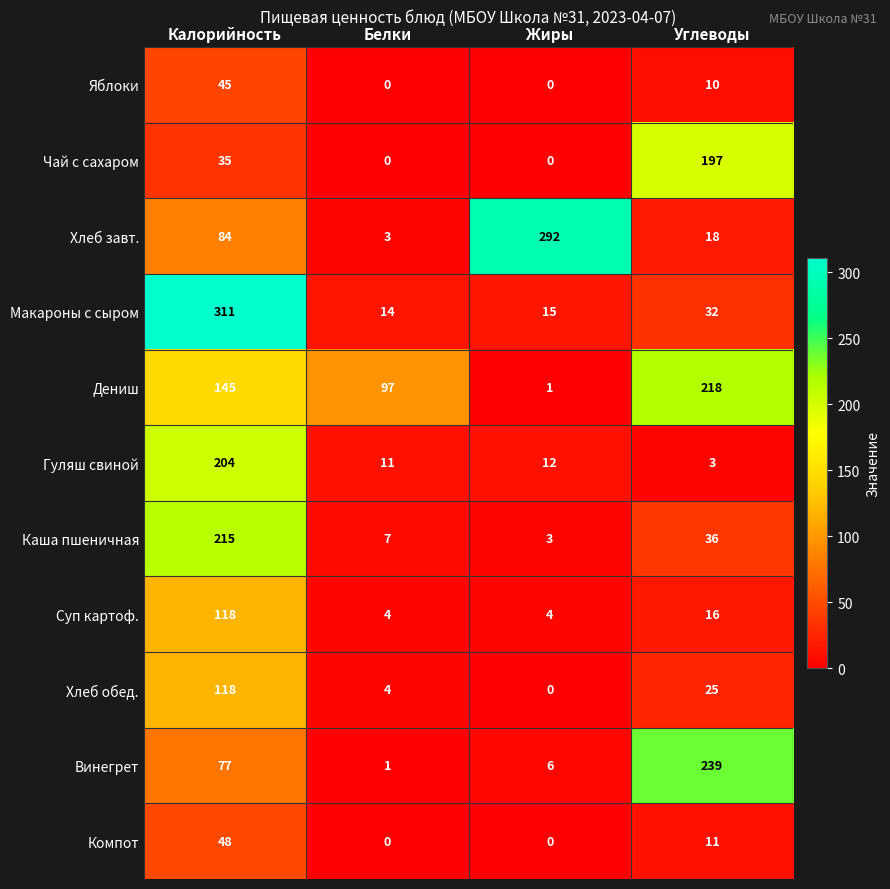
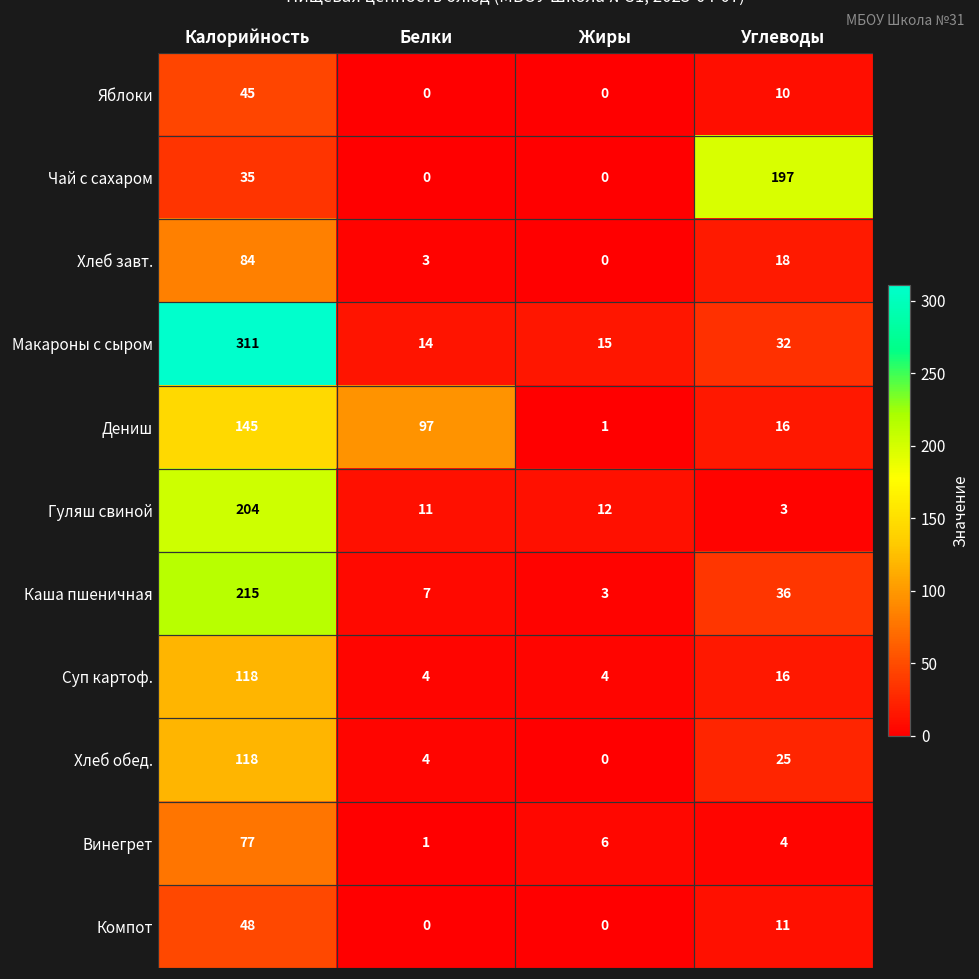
Хлеб завт., Жиры: 292 -> 0
Дениш, Углеводы: 218 -> 16
Винегрет, Углеводы: 239 -> 4
